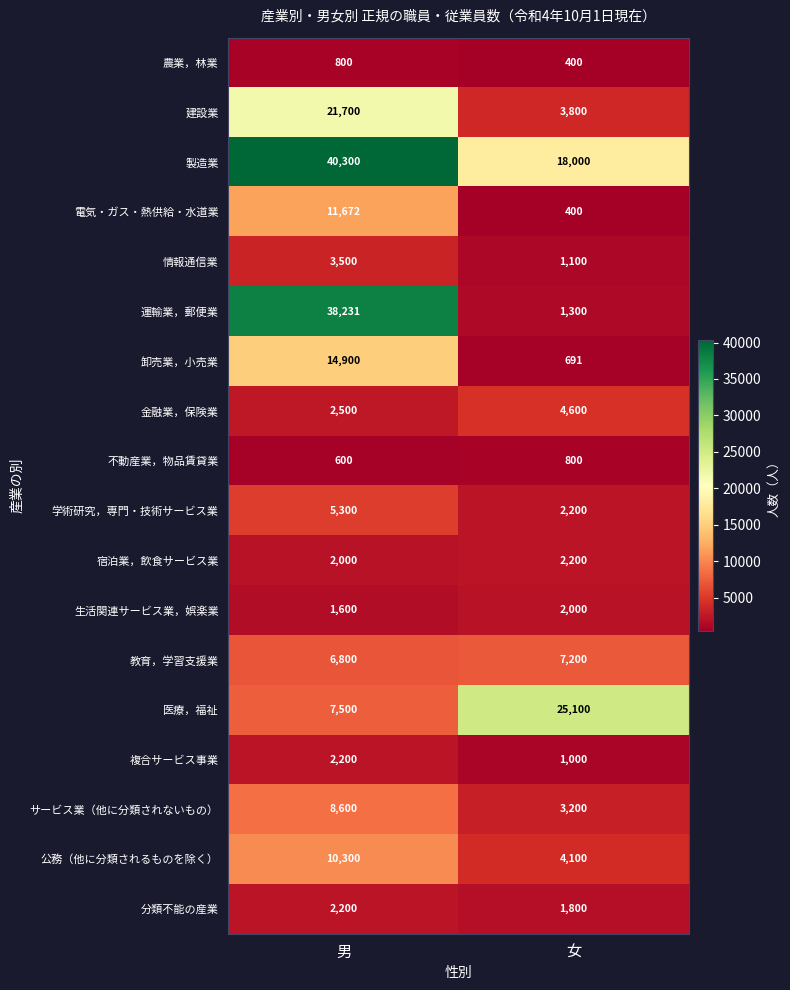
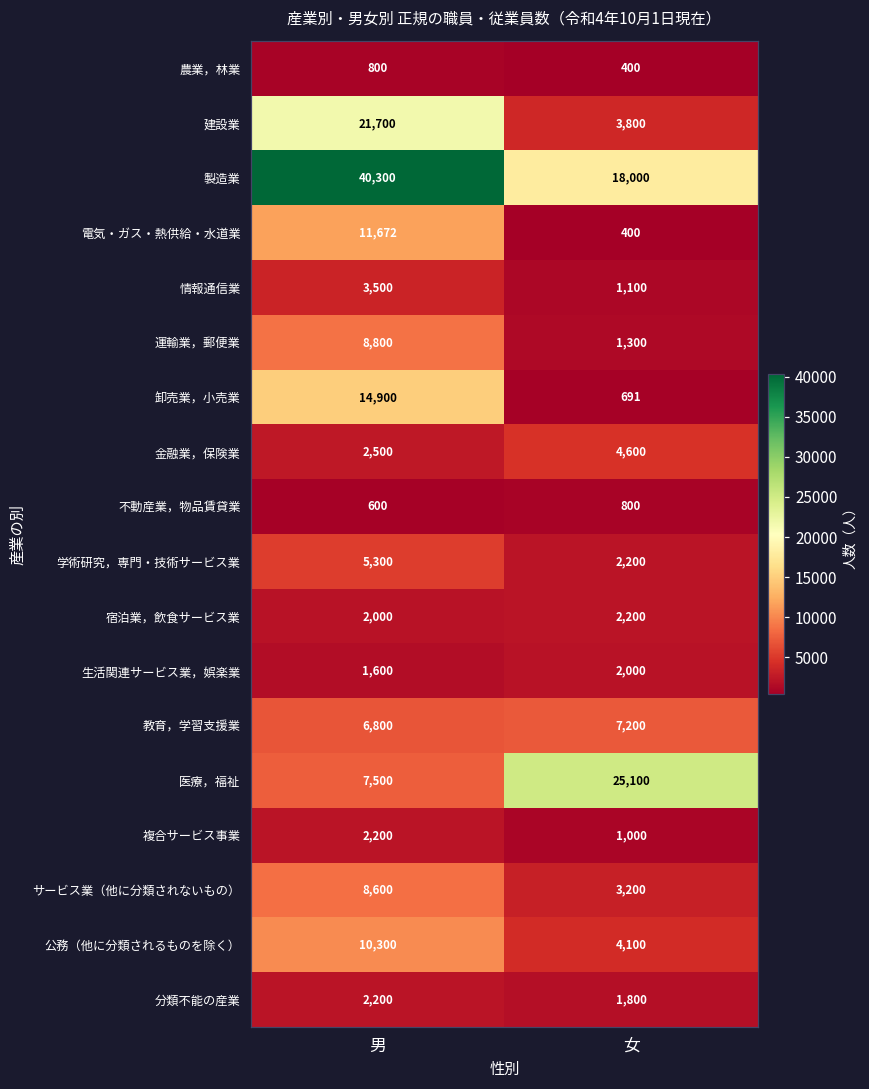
運輸業，郵便業, 男: 38,231 -> 8,800
